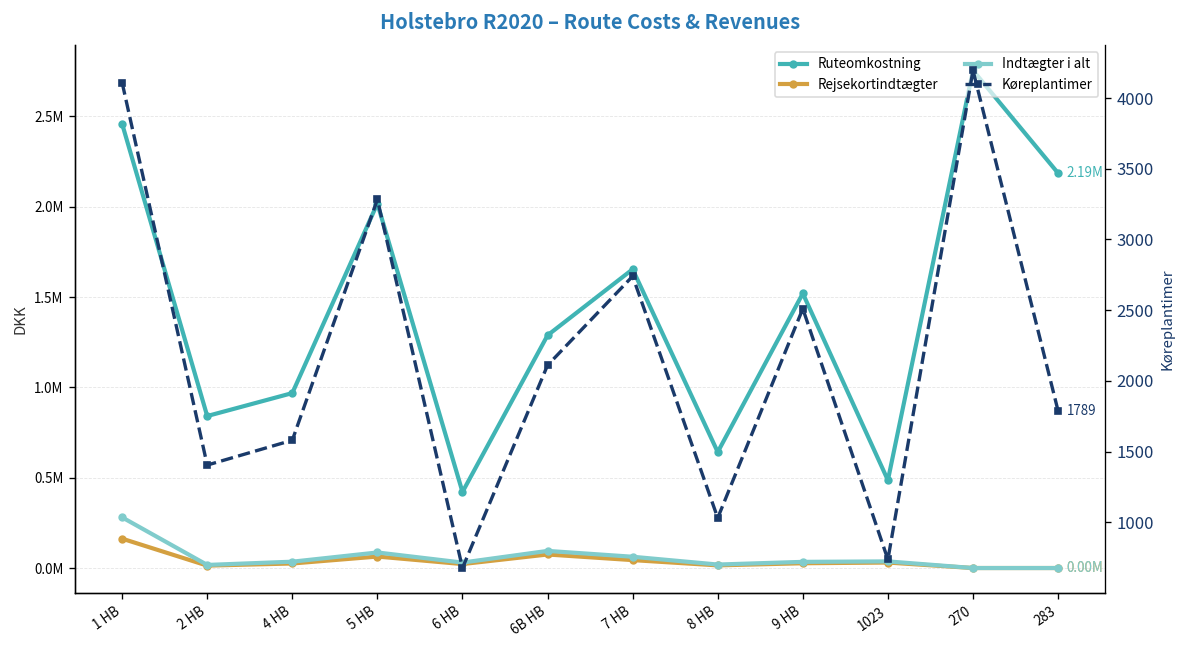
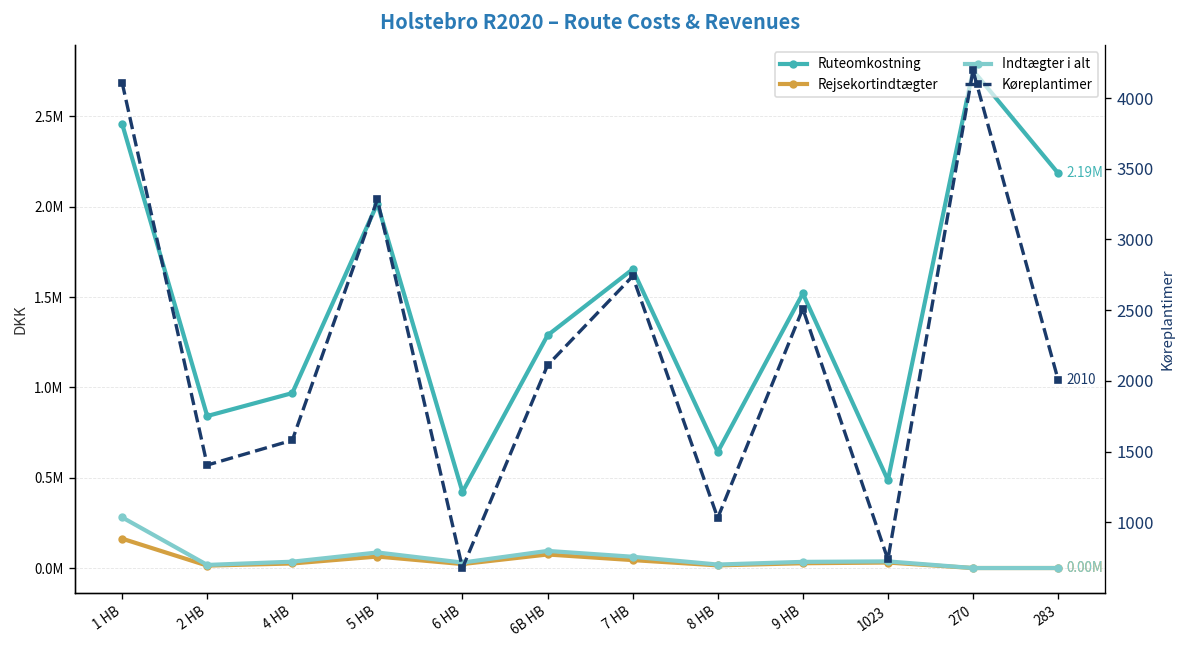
Køreplantimer, 283: 1789 -> 2010
